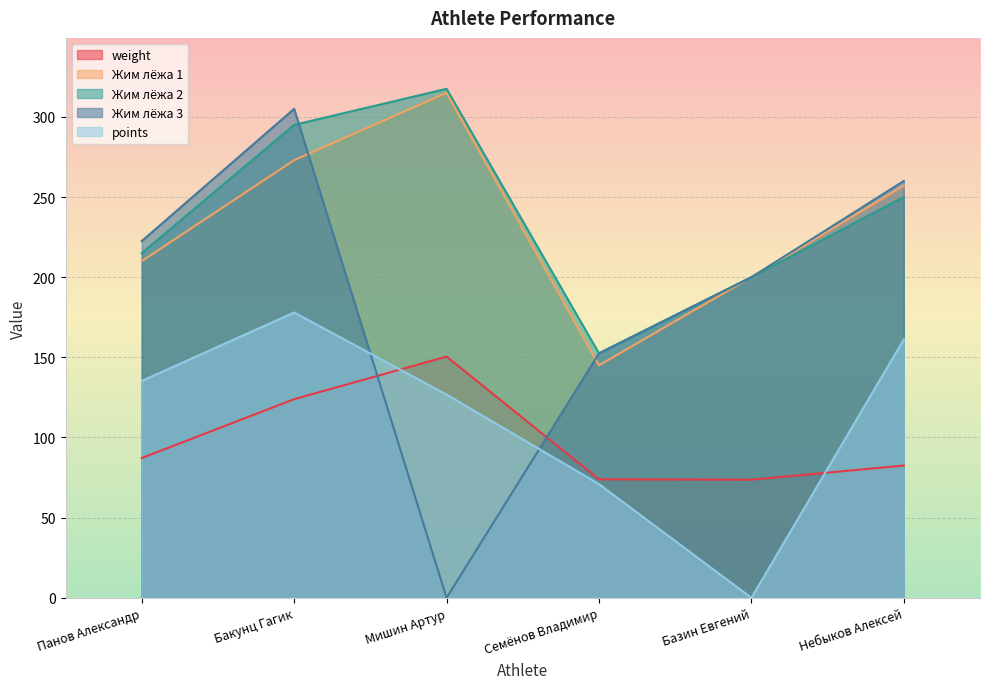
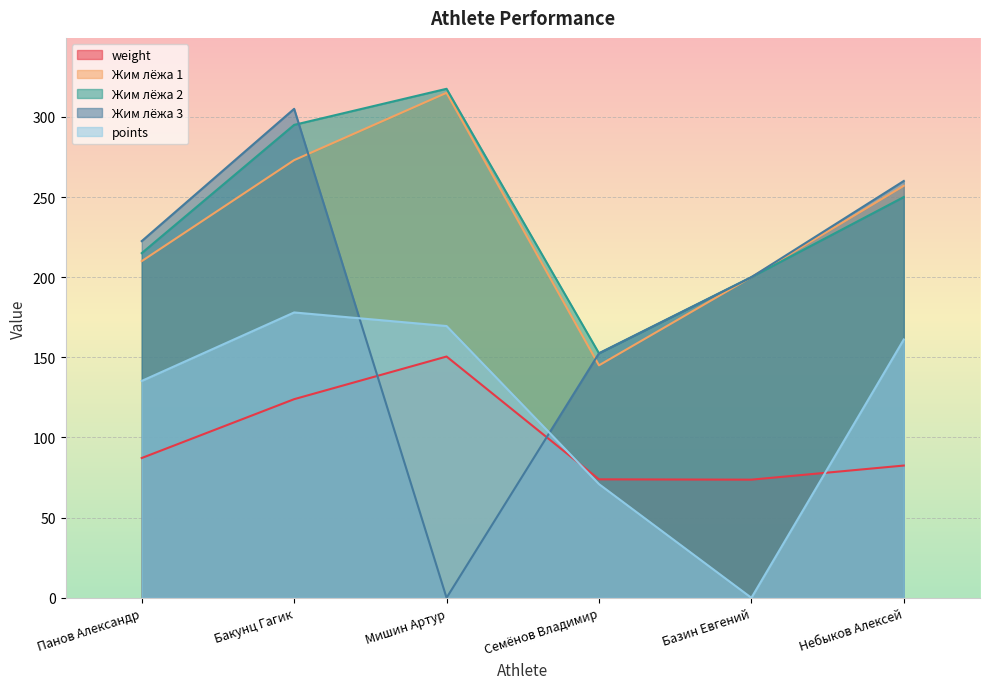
points, Мишин Артур: 127 -> 170
